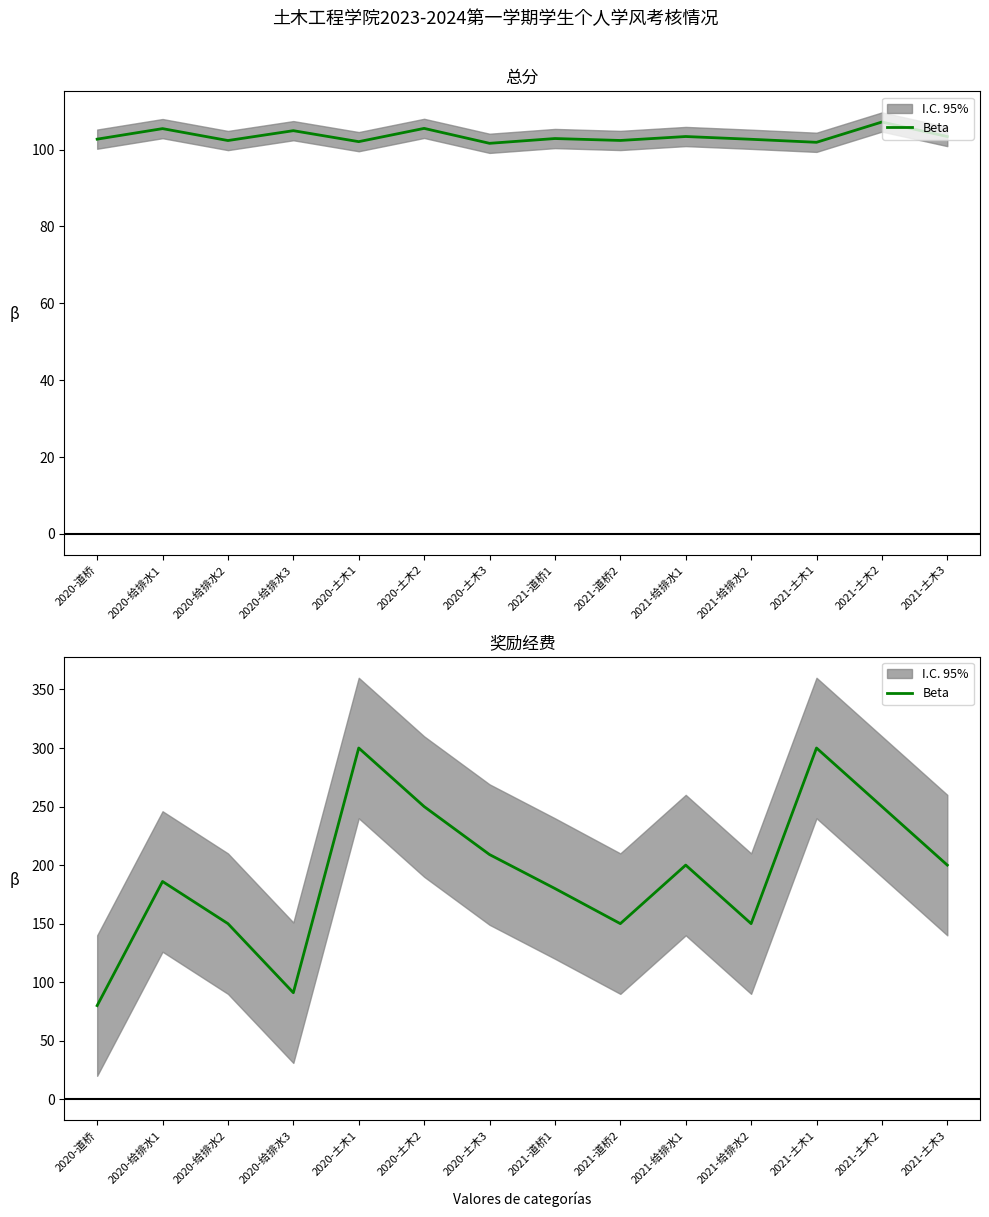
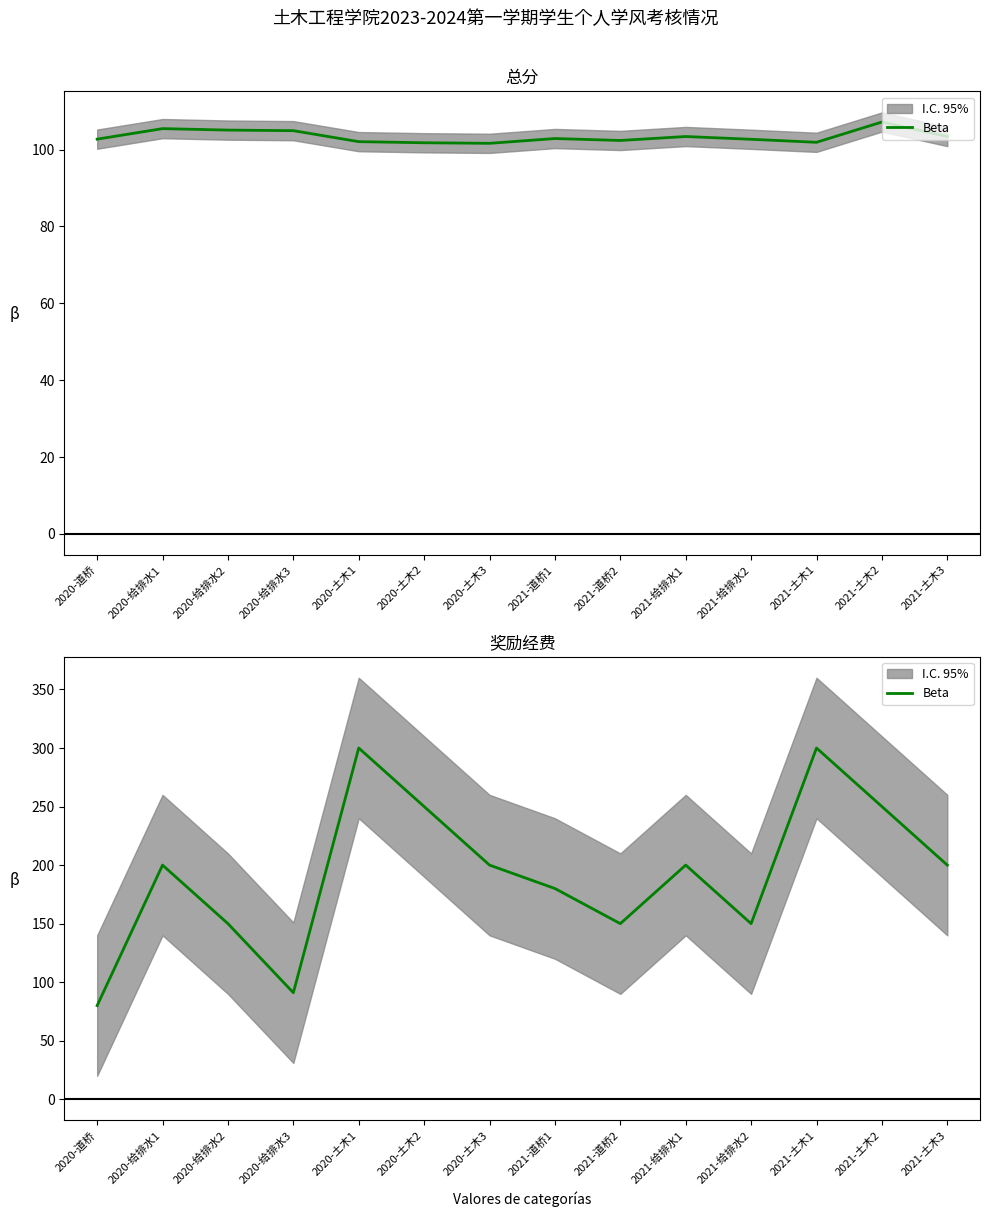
总分, Beta, 2020-给排水2: 102 -> 105
总分, Beta, 2020-土木2: 106 -> 102
奖励经费, Beta, 2020-给排水1: 186 -> 200
奖励经费, Beta, 2020-土木3: 209 -> 200
